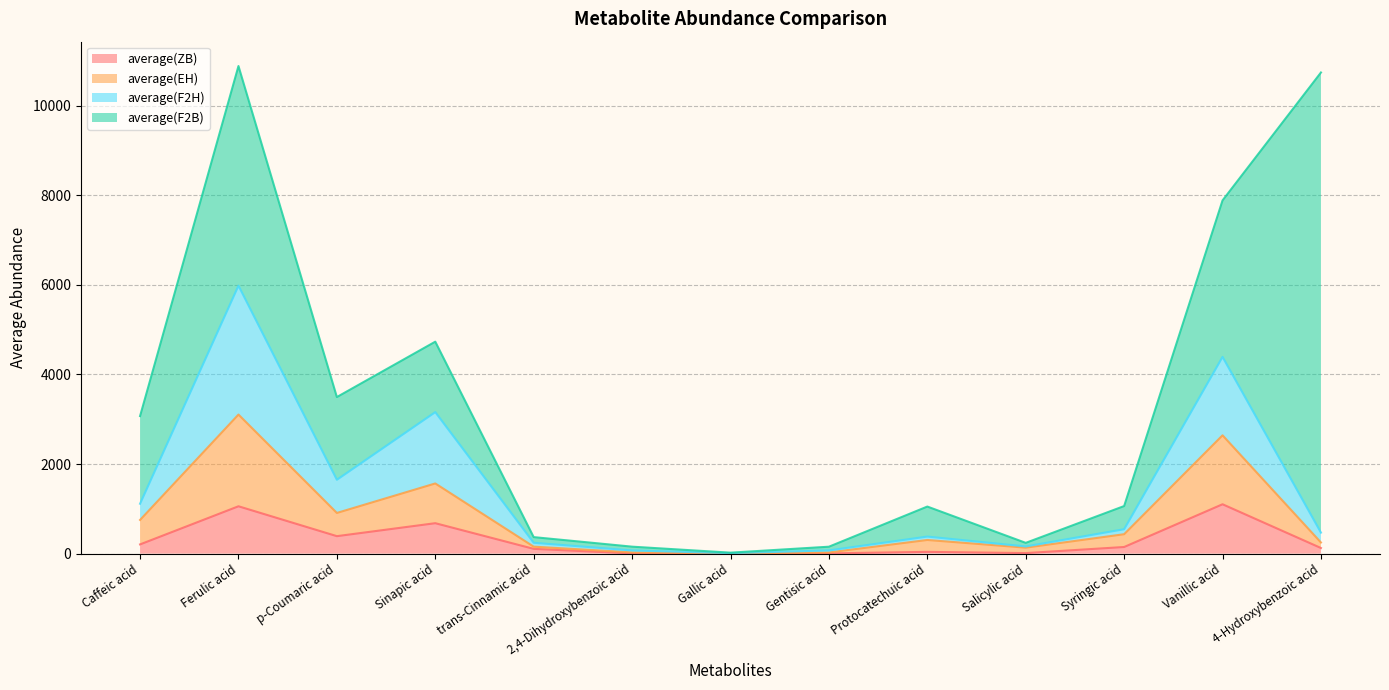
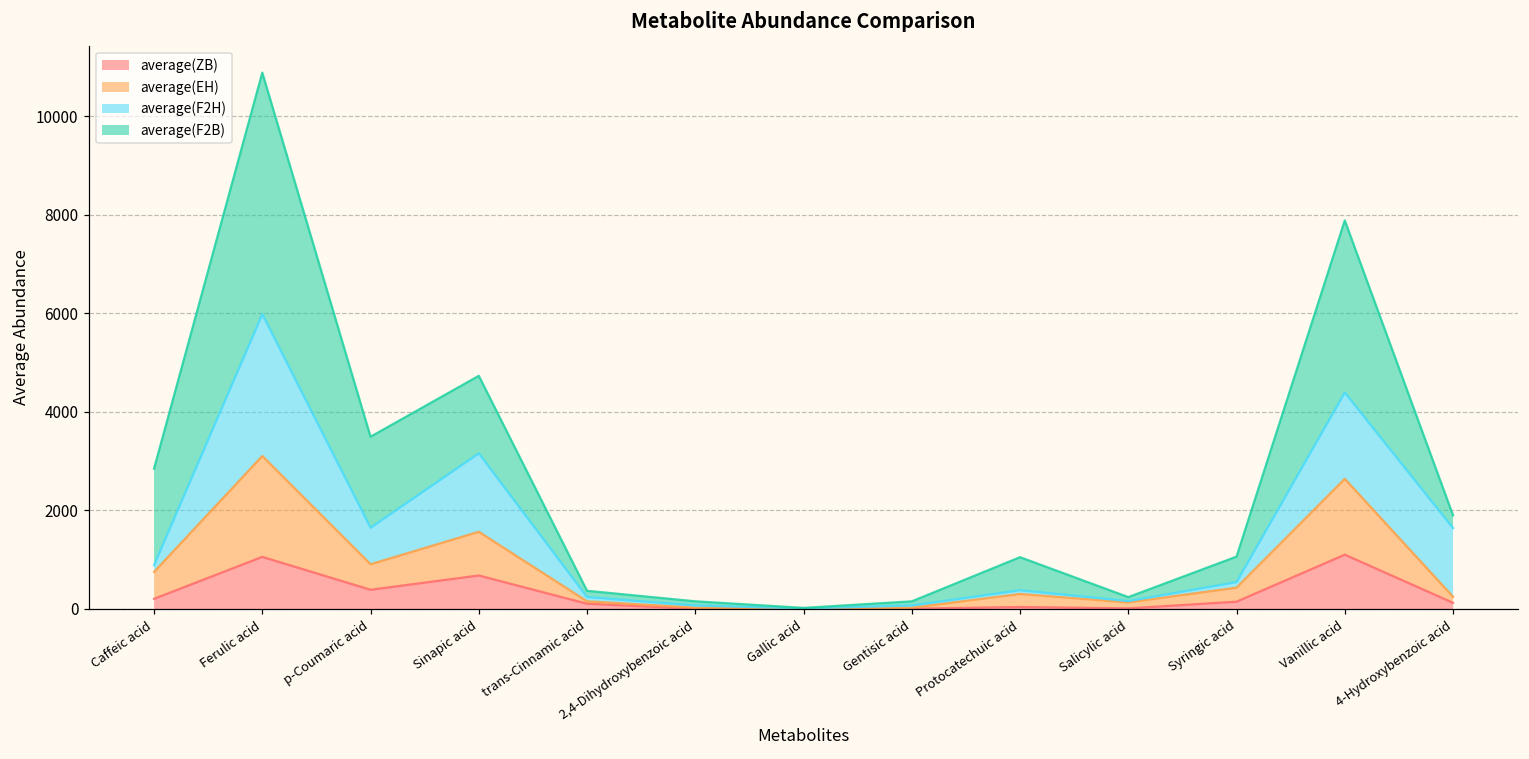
average(F2H), Caffeic acid: 400 -> 100
average(F2H), 4-Hydroxybenzoic acid: 200 -> 1400
average(F2B), 4-Hydroxybenzoic acid: 10300 -> 300
